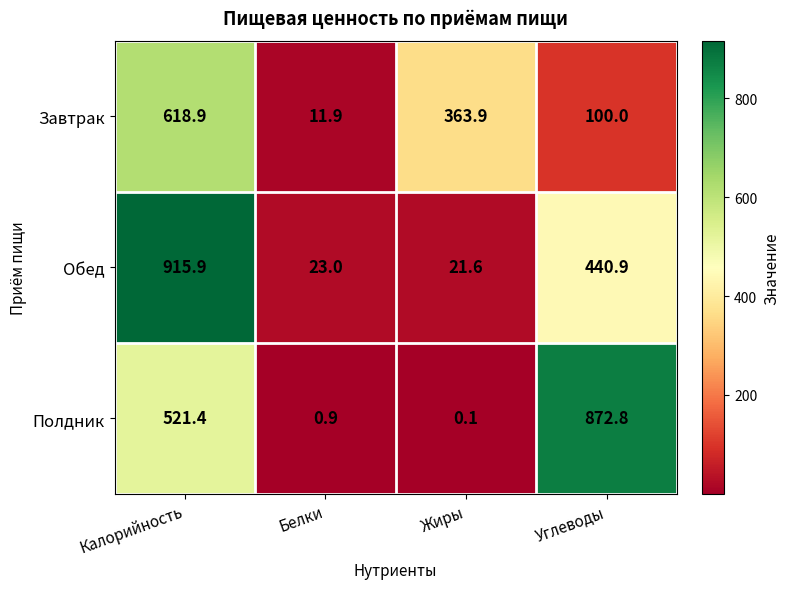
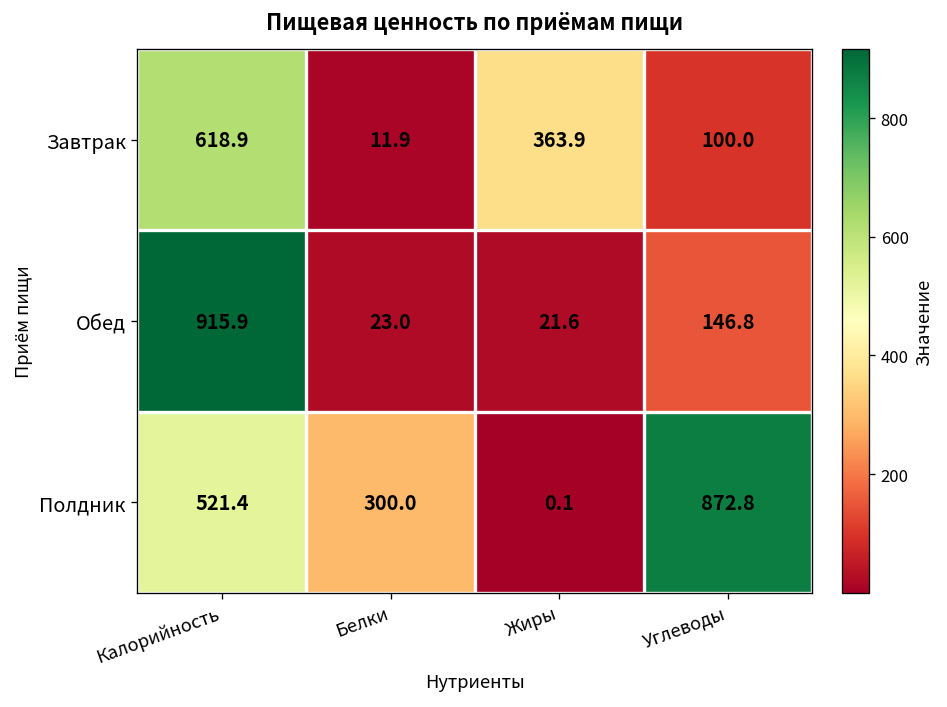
Обед, Углеводы: 440.9 -> 146.8
Полдник, Белки: 0.9 -> 300.0
